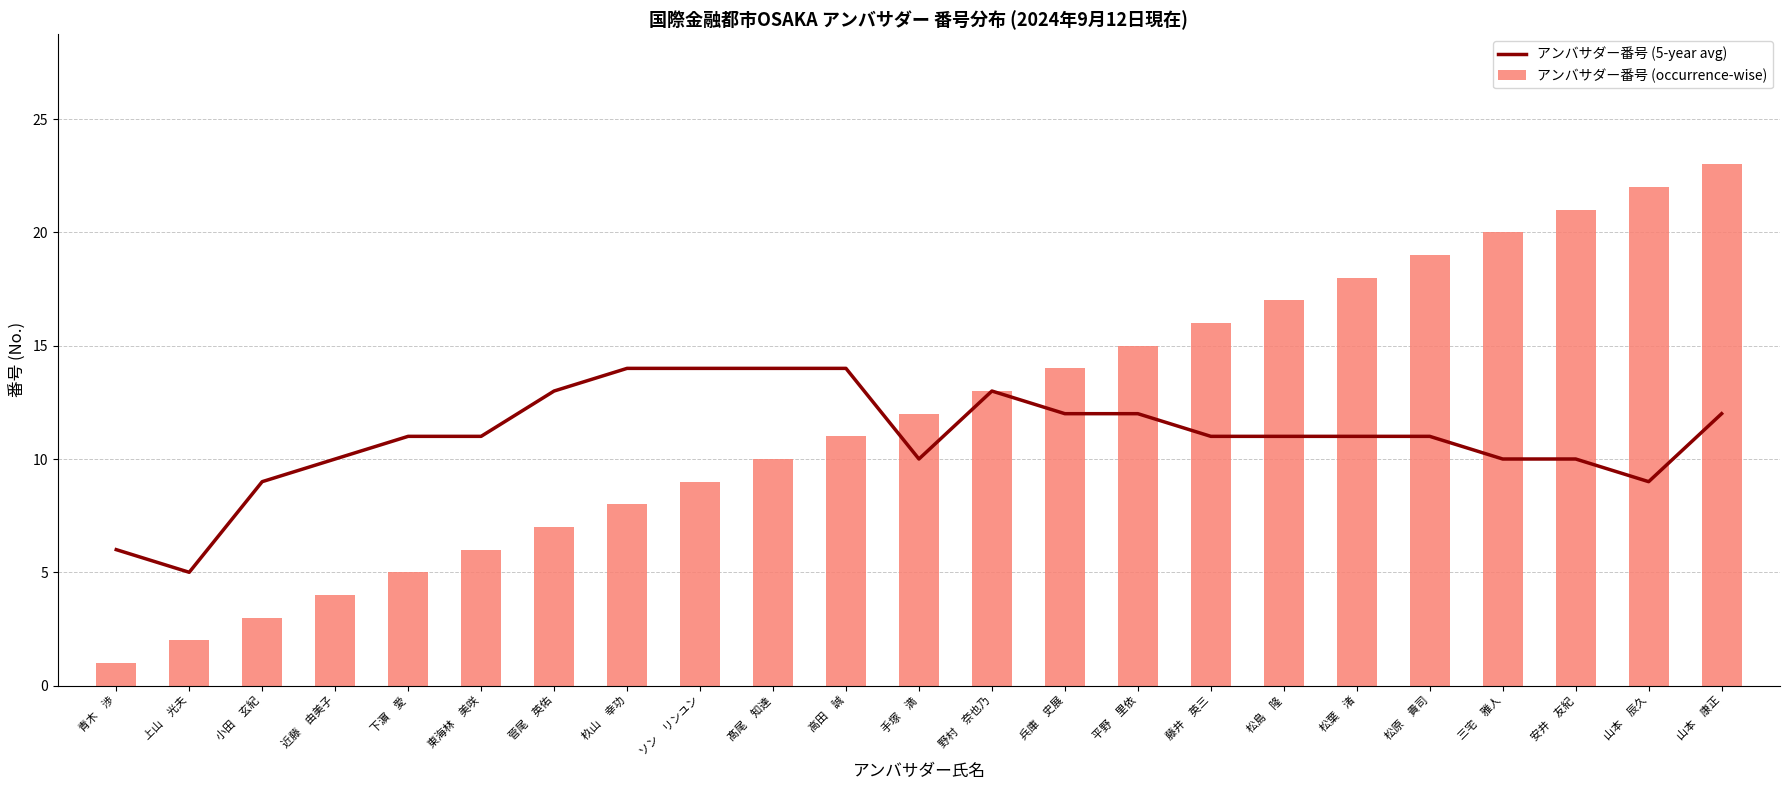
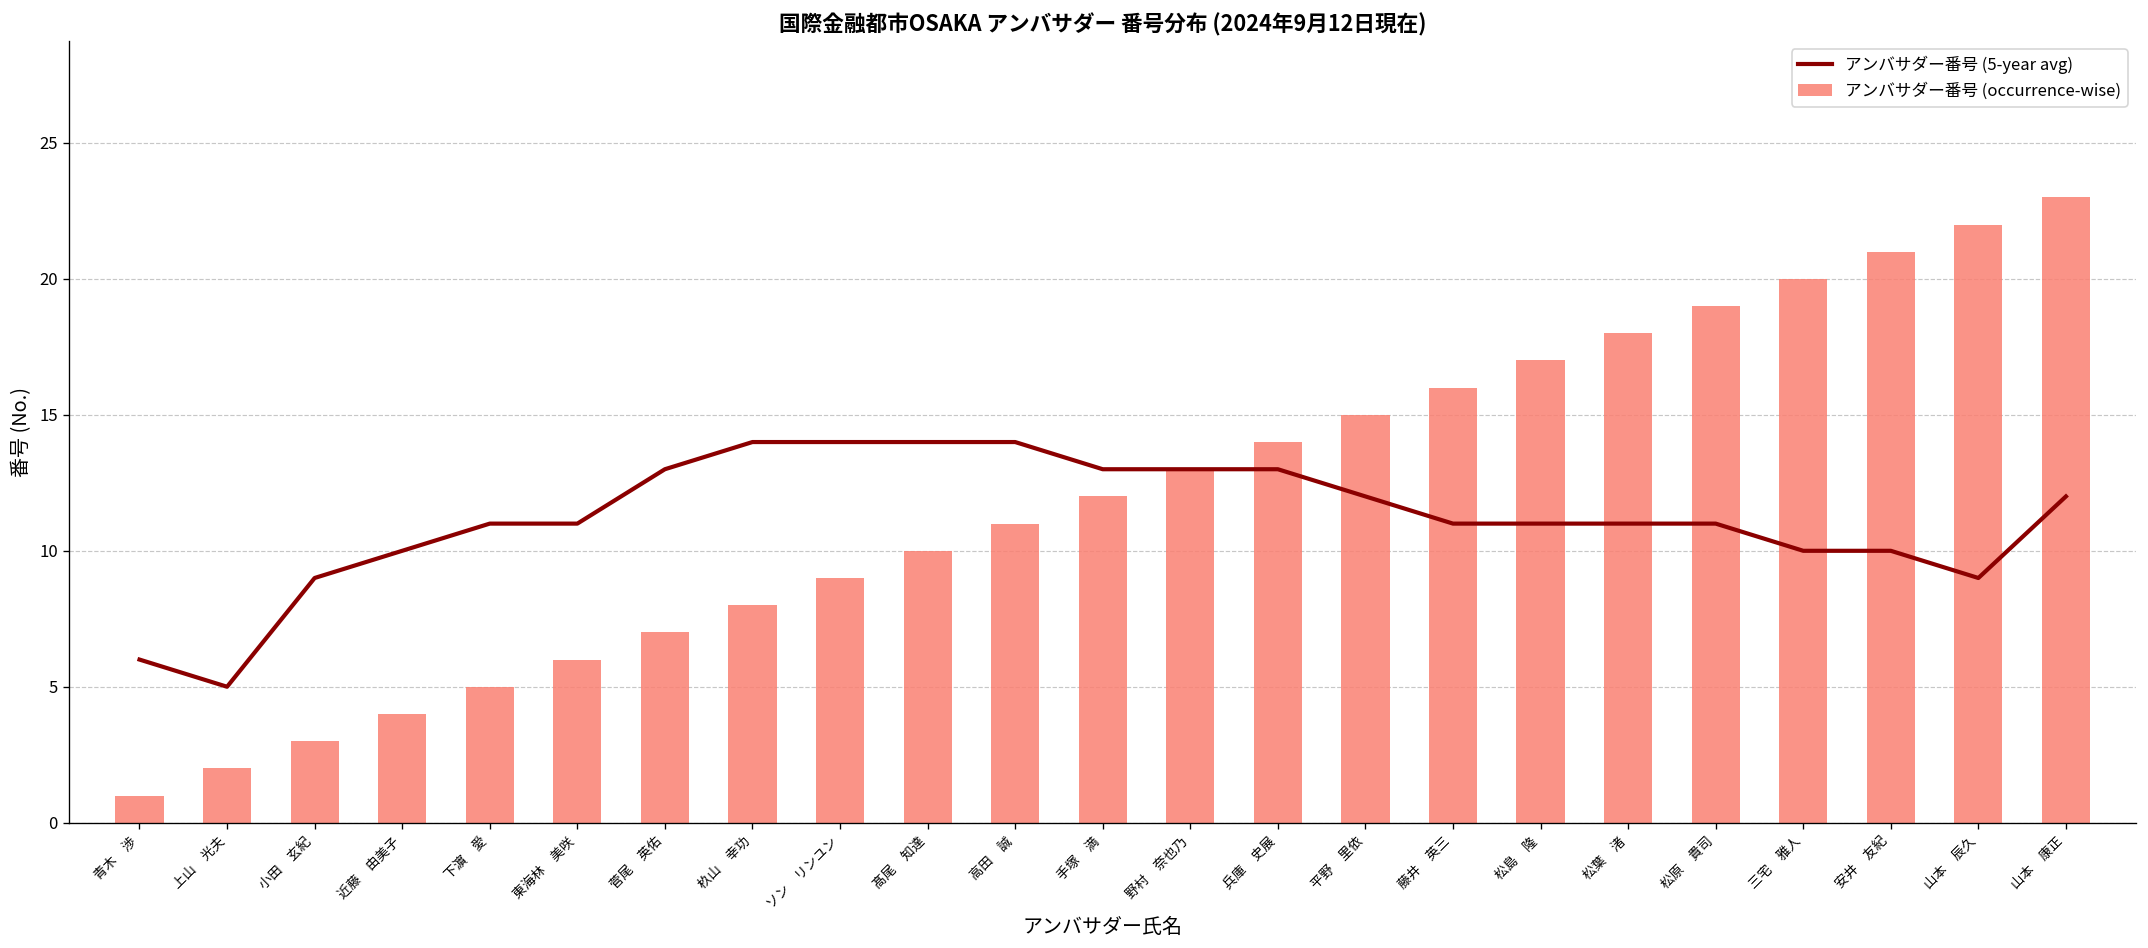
アンバサダー番号 (5-year avg), 手塚 満: 10 -> 13
アンバサダー番号 (5-year avg), 兵庫 史展: 12 -> 13
